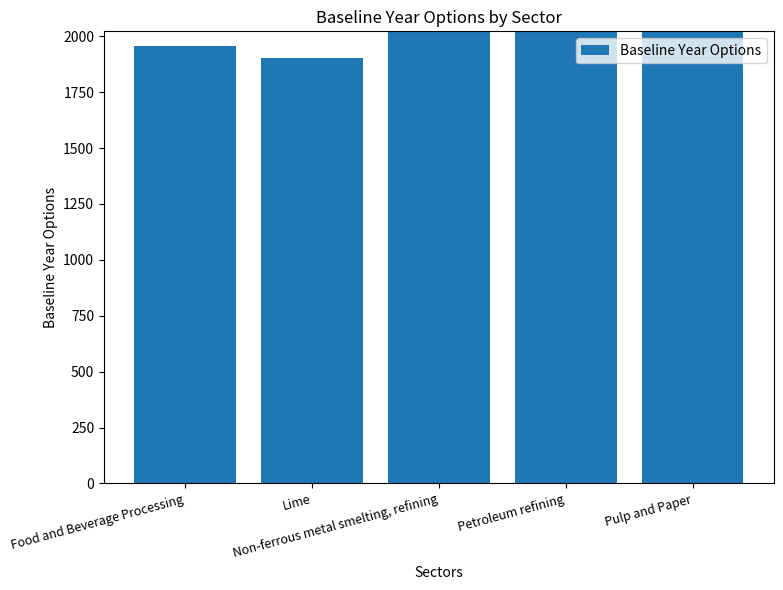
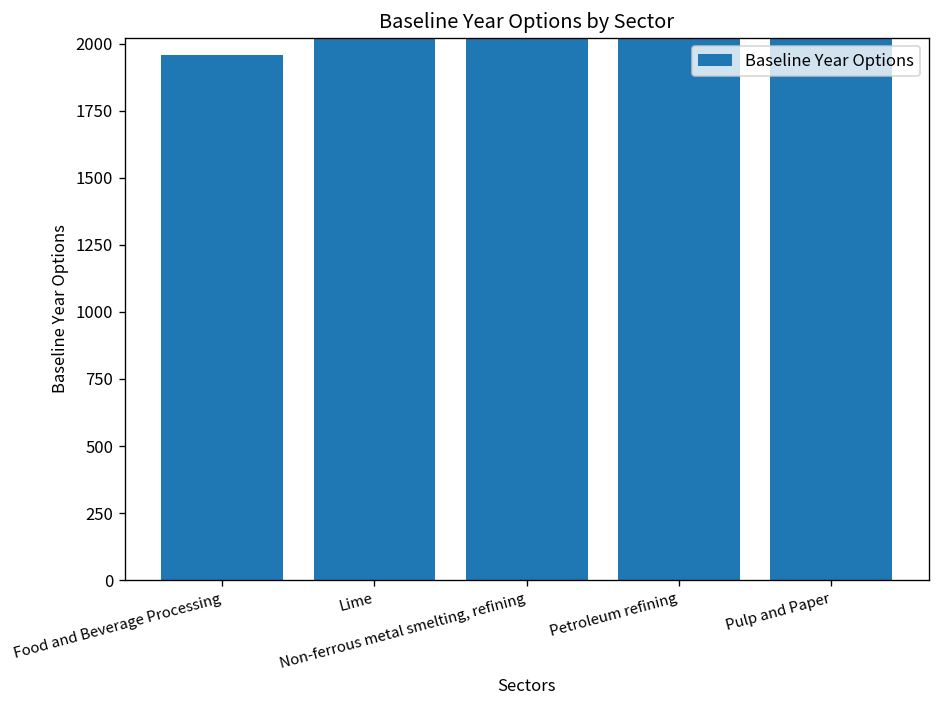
Lime: 1900 -> 2020
